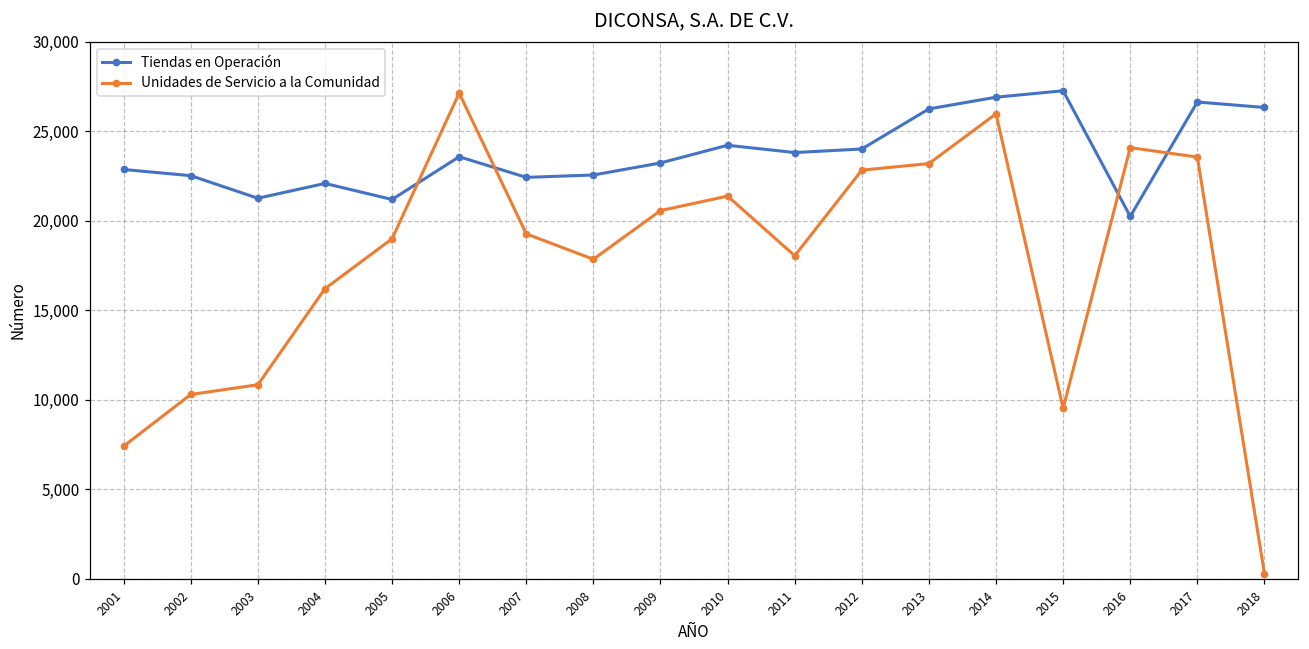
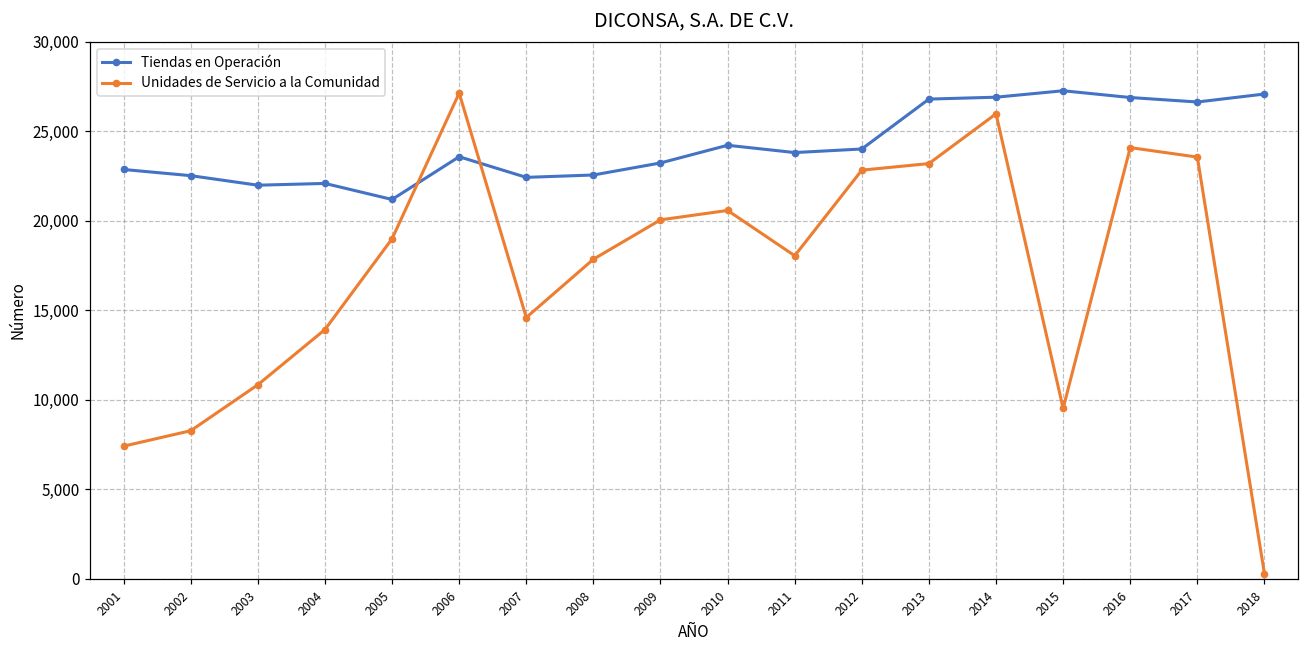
Unidades de Servicio a la Comunidad, 2002: 10,300 -> 8,300
Tiendas en Operación, 2003: 21,300 -> 22,000
Unidades de Servicio a la Comunidad, 2004: 16,200 -> 13,900
Unidades de Servicio a la Comunidad, 2007: 19,300 -> 14,600
Unidades de Servicio a la Comunidad, 2009: 20,600 -> 20,000
Unidades de Servicio a la Comunidad, 2010: 21,400 -> 20,600
Tiendas en Operación, 2013: 26,200 -> 26,800
Tiendas en Operación, 2016: 20,200 -> 26,900
Tiendas en Operación, 2018: 26,300 -> 27,100
